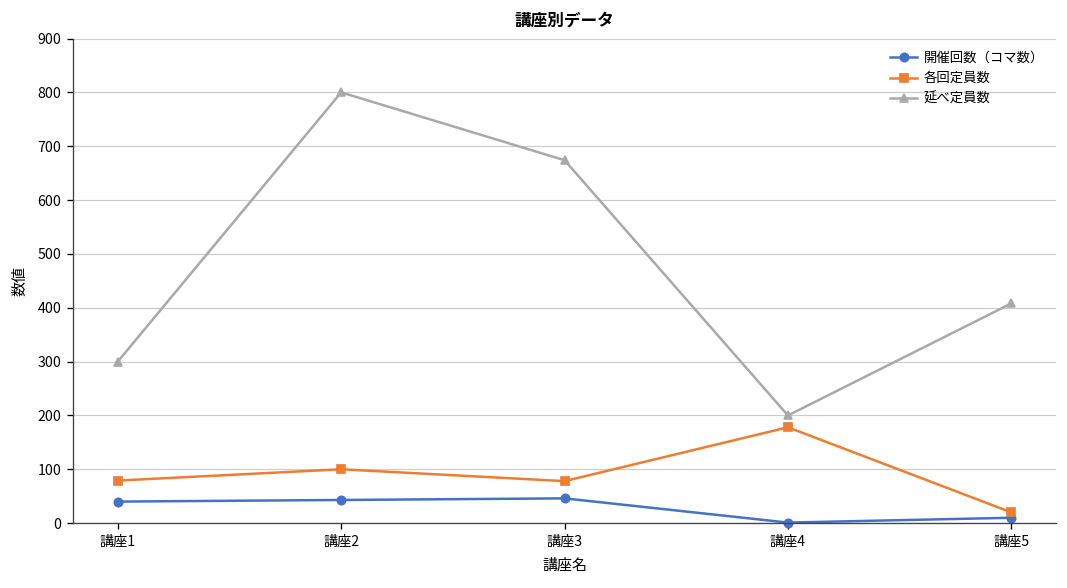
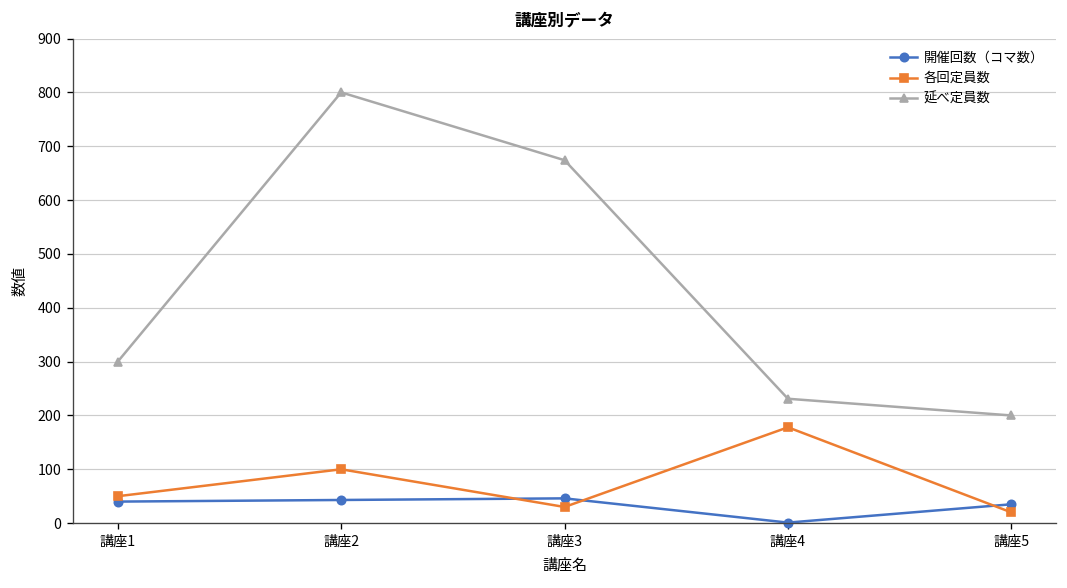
各回定員数, 講座1: 80 -> 50
各回定員数, 講座3: 80 -> 30
延べ定員数, 講座4: 200 -> 230
開催回数（コマ数）, 講座5: 10 -> 40
延べ定員数, 講座5: 410 -> 200
